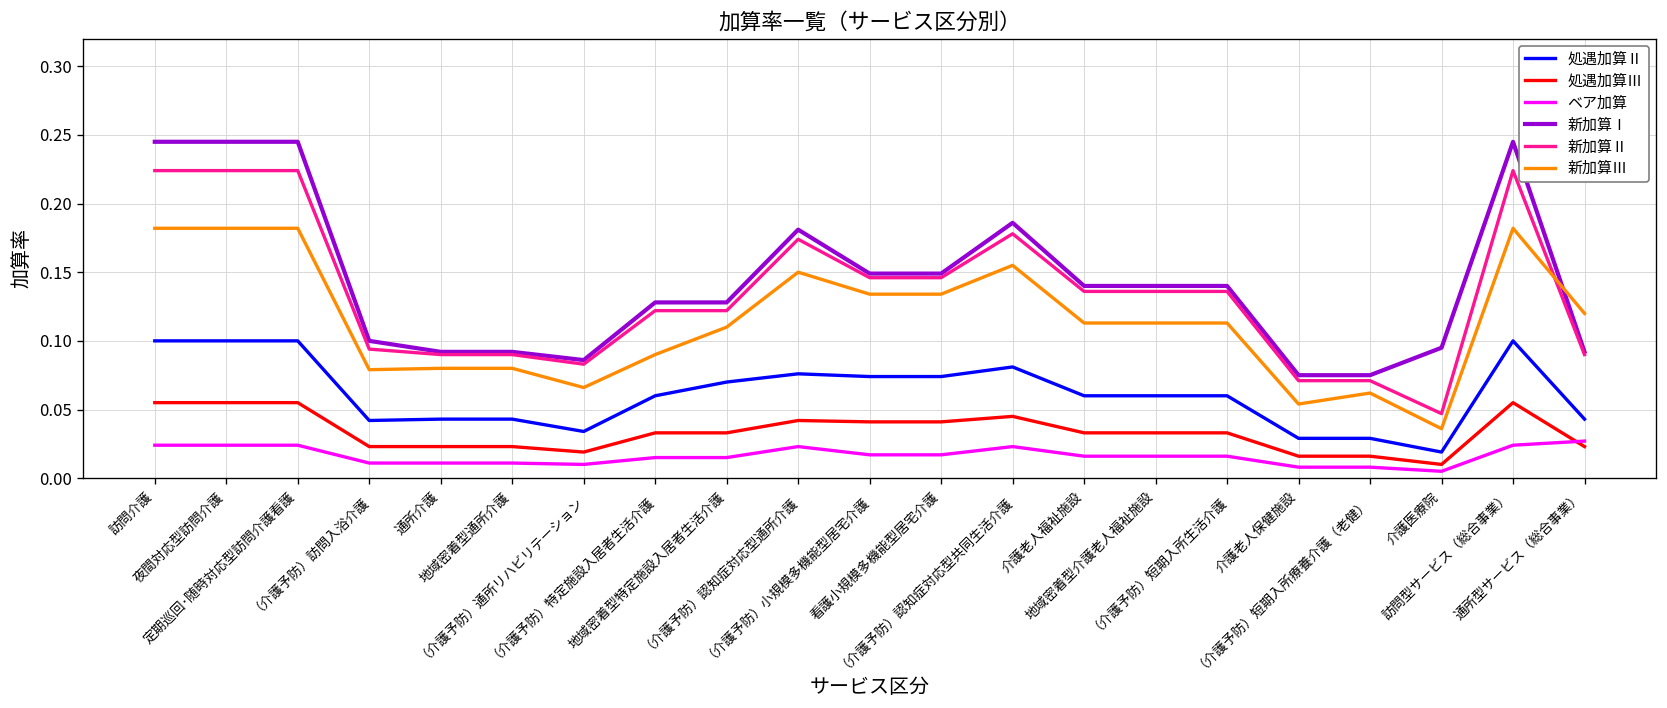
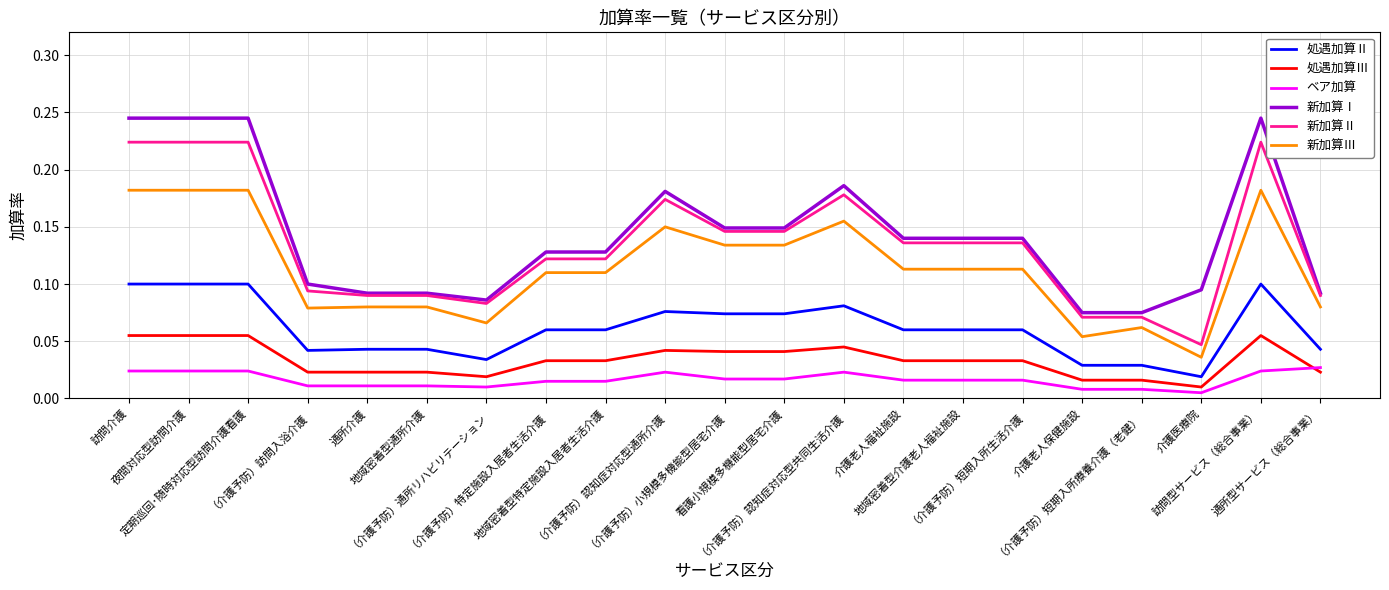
新加算Ⅲ, （介護予防）特定施設入居者生活介護: 0.09 -> 0.11
処遇加算Ⅱ, 地域密着型特定施設入居者生活介護: 0.07 -> 0.06
新加算Ⅲ, 通所型サービス（総合事業）: 0.12 -> 0.08
